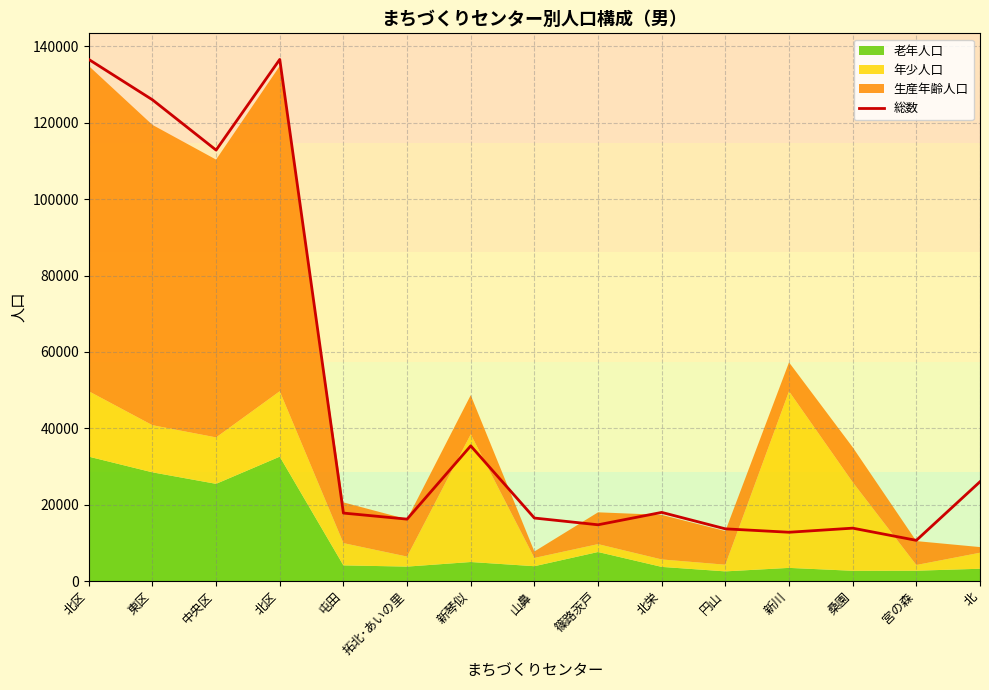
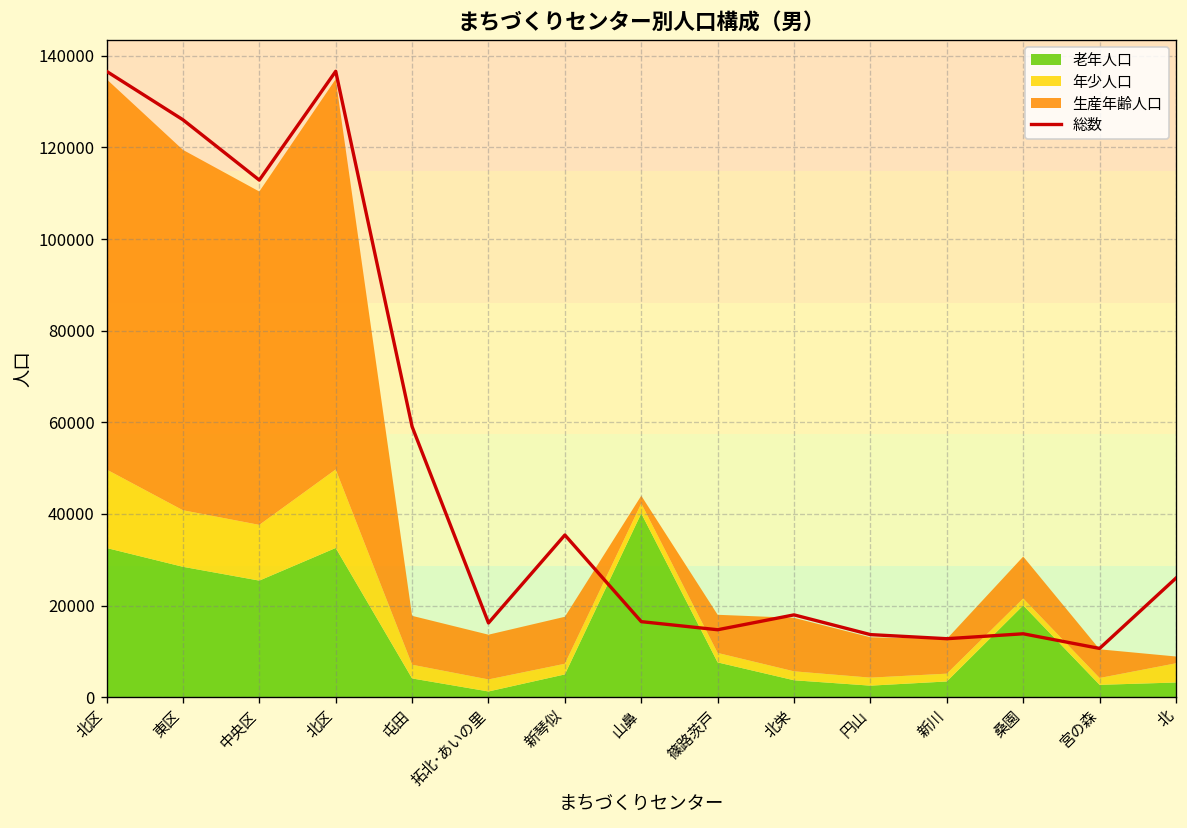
総数, 屯田: 18000 -> 59000
年少人口, 屯田: 6000 -> 3000
老年人口, 拓北･あいの里: 4000 -> 1000
年少人口, 新琴似: 33000 -> 2000
老年人口, 山鼻: 4000 -> 40000
年少人口, 新川: 46000 -> 2000
老年人口, 桑園: 3000 -> 20000
年少人口, 桑園: 23000 -> 2000
